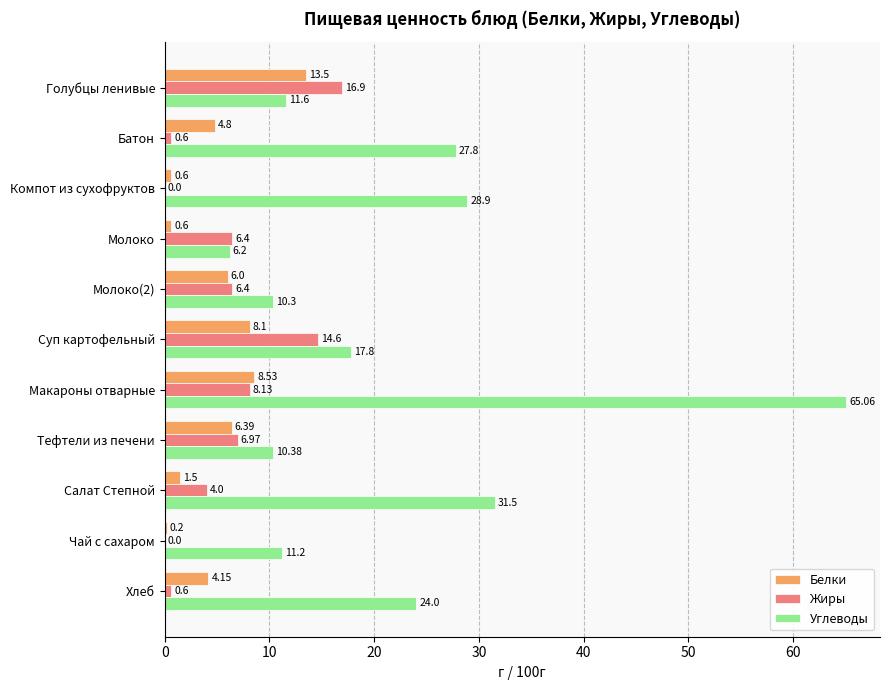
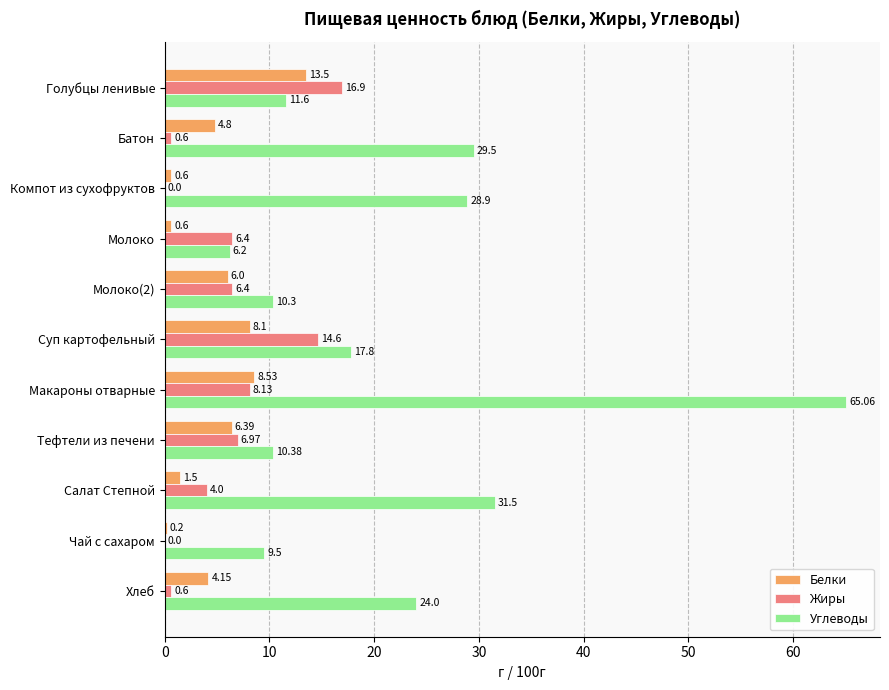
Углеводы, Батон: 27.8 -> 29.5
Углеводы, Чай с сахаром: 11.2 -> 9.5
